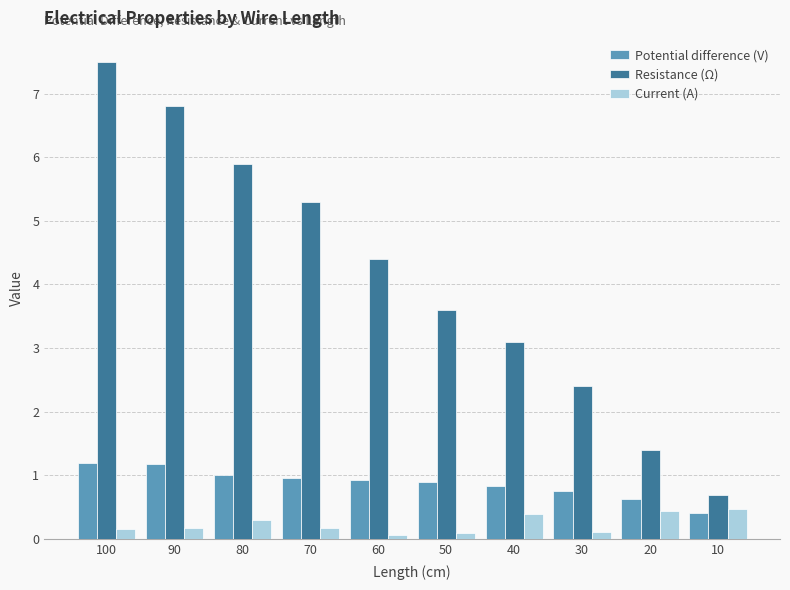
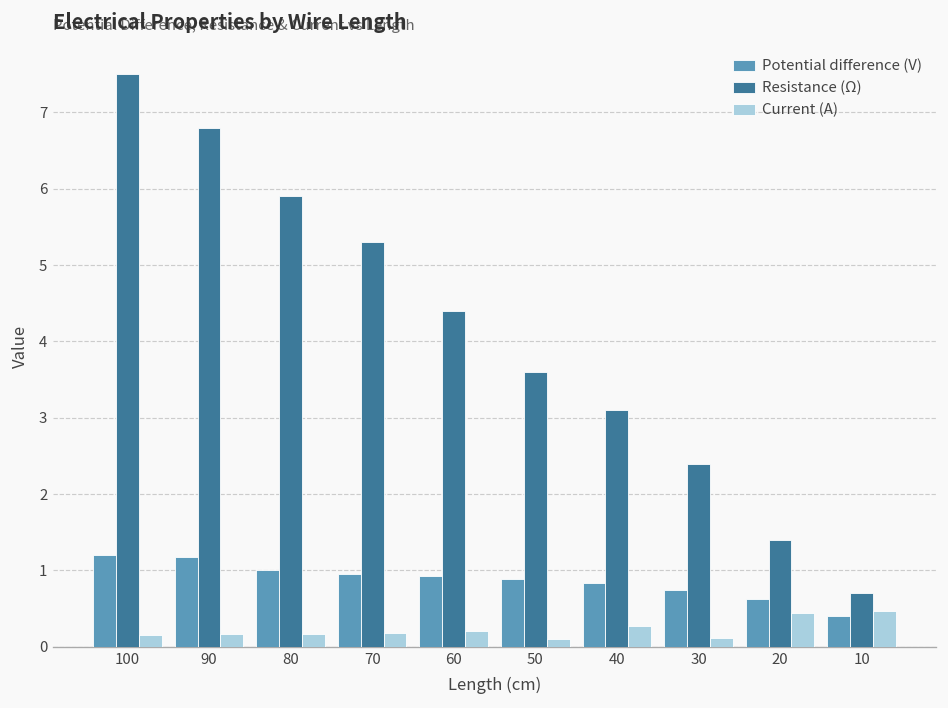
Current (A), 80: 0.3 -> 0.2
Current (A), 60: 0.1 -> 0.2
Current (A), 40: 0.4 -> 0.3
